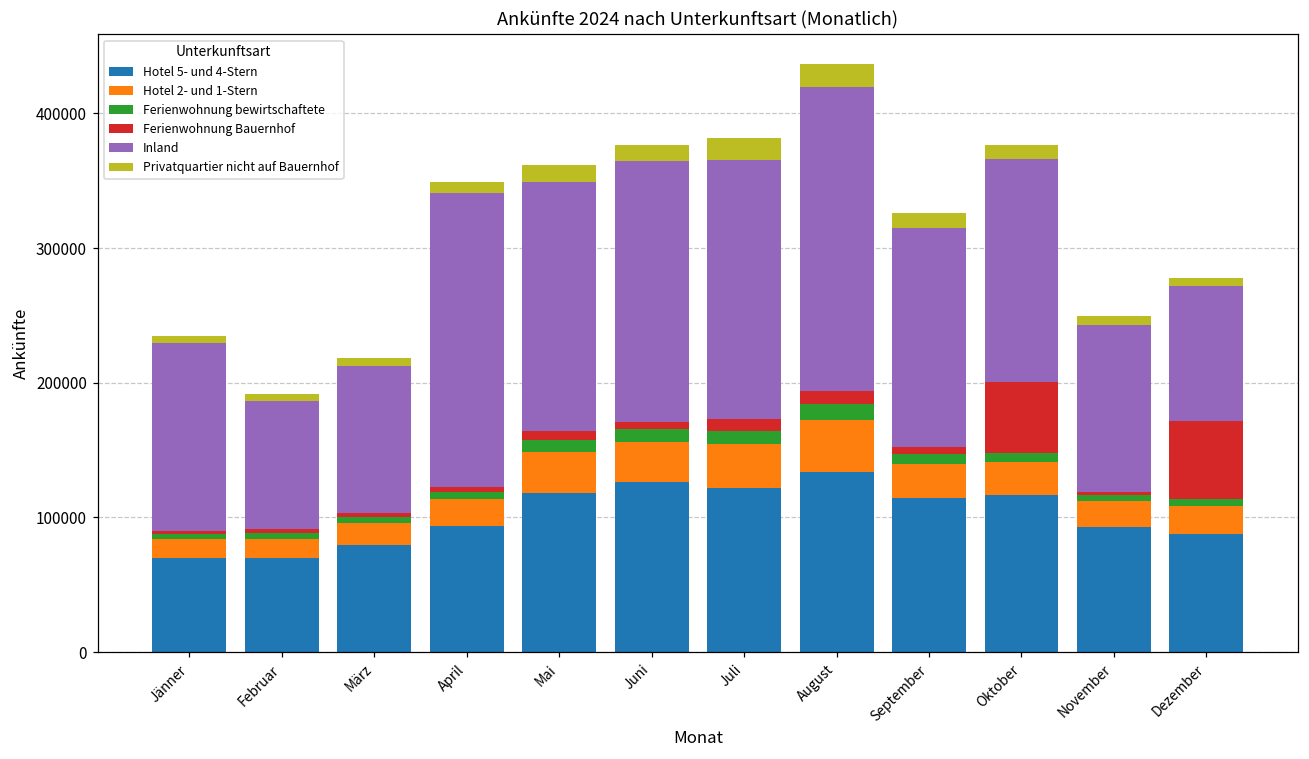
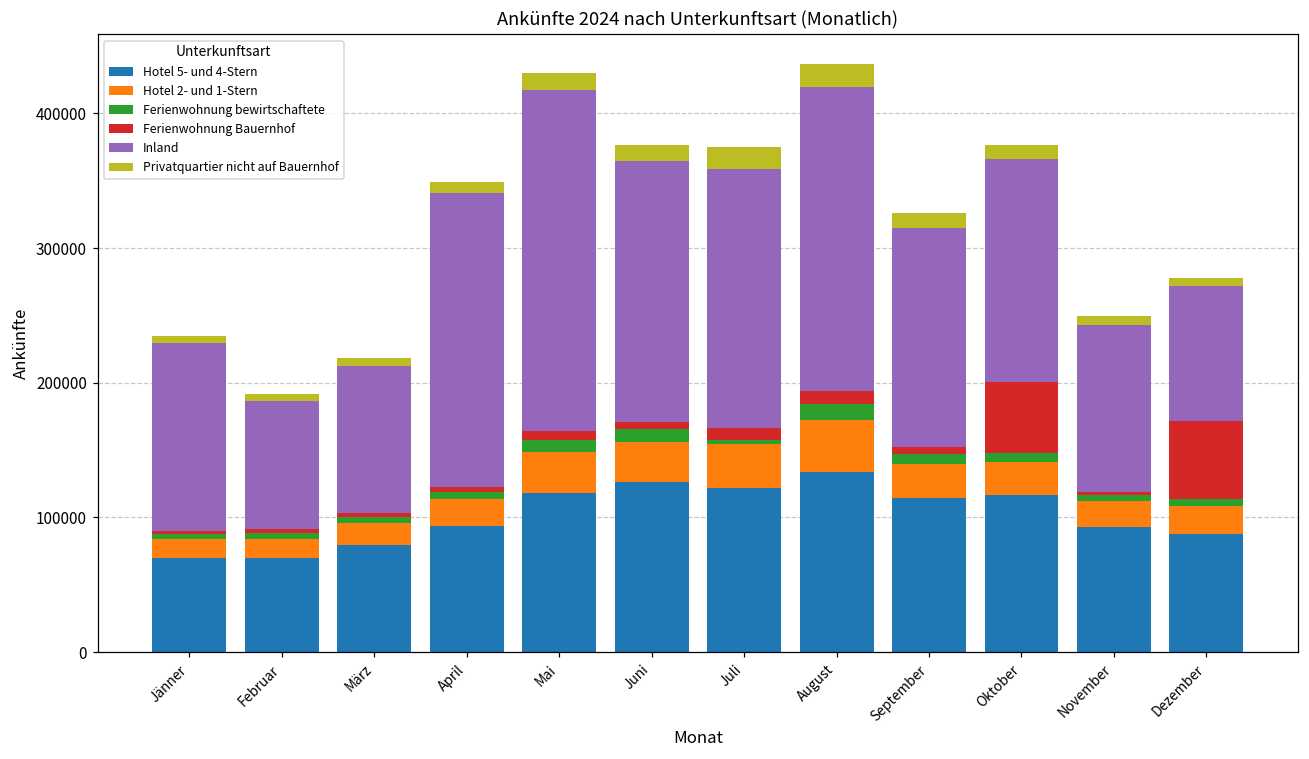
Inland, Mai: 185000 -> 253000
Ferienwohnung bewirtschaftete, Juli: 10000 -> 3000
